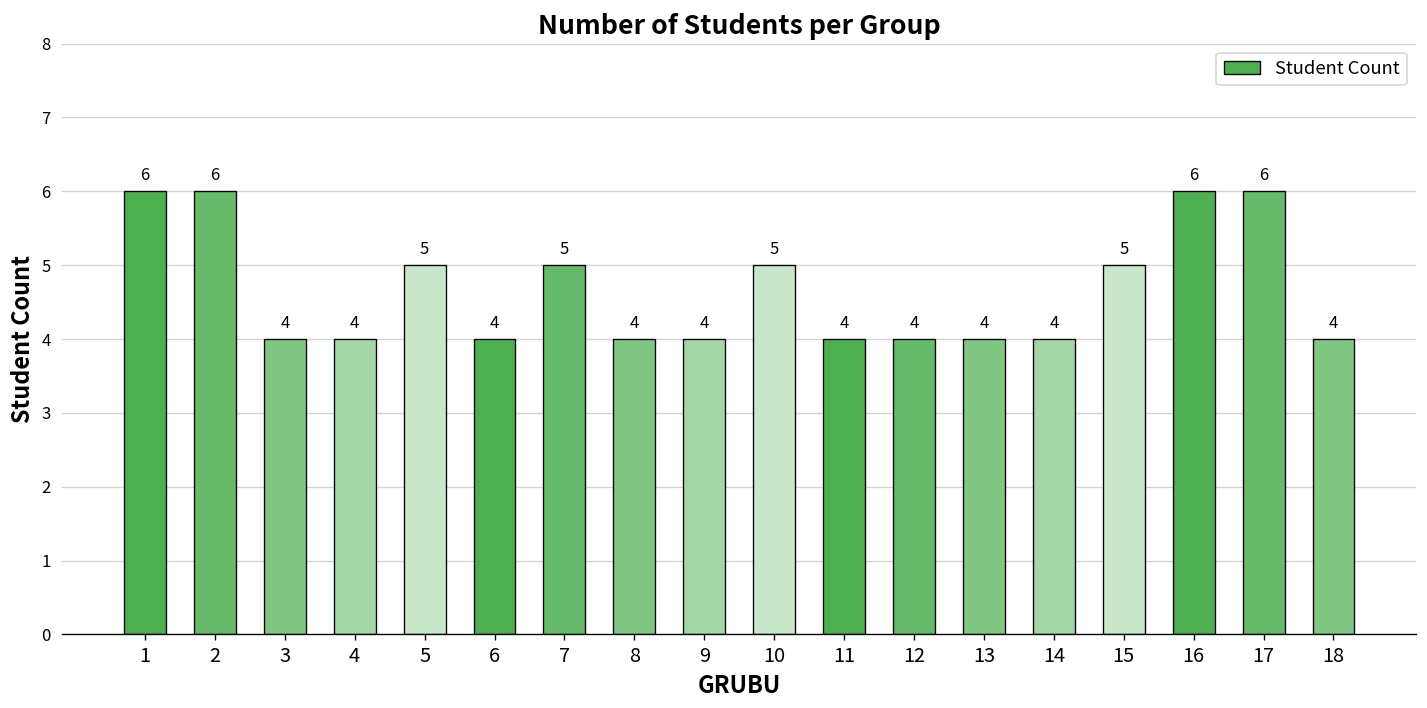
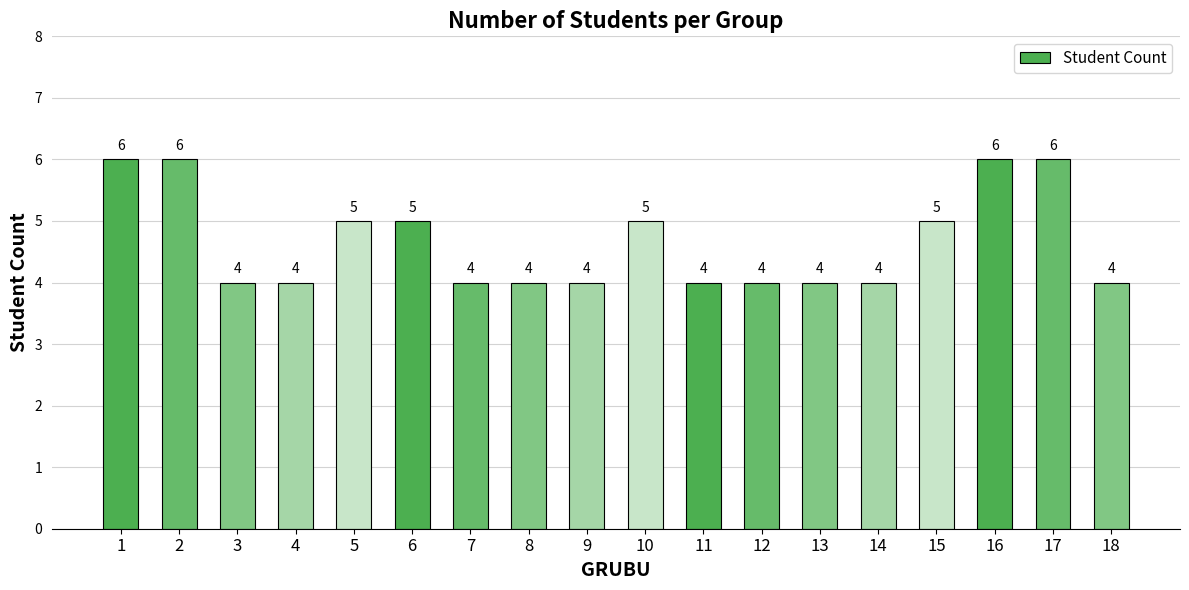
6: 4 -> 5
7: 5 -> 4
